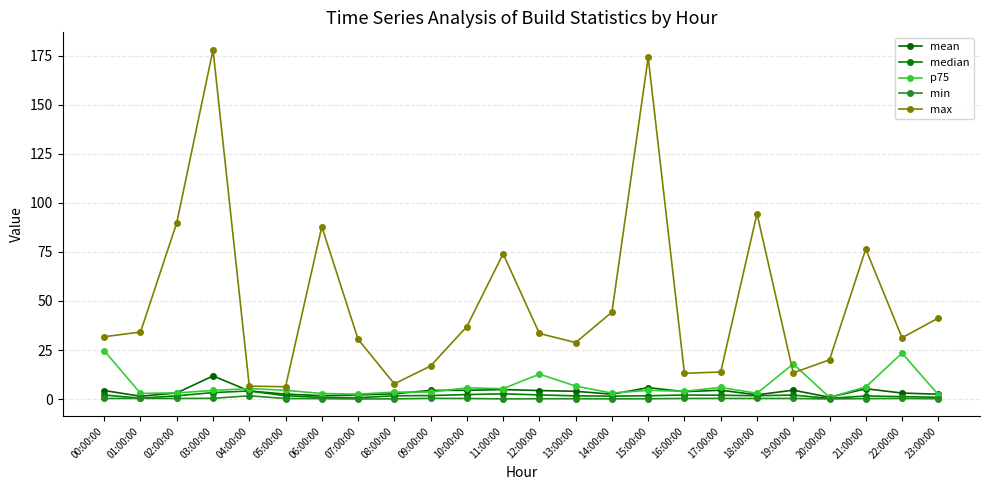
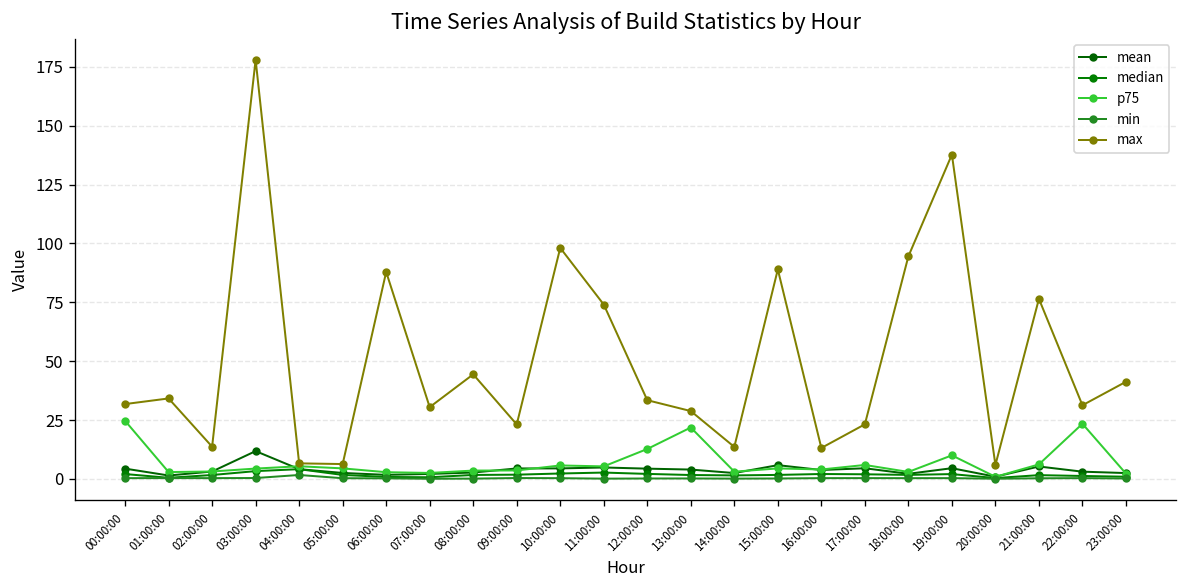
max, 02:00:00: 90 -> 14
max, 08:00:00: 8 -> 44
max, 09:00:00: 17 -> 23
max, 10:00:00: 37 -> 98
p75, 13:00:00: 7 -> 22
max, 14:00:00: 44 -> 14
max, 15:00:00: 174 -> 89
max, 17:00:00: 14 -> 23
p75, 19:00:00: 18 -> 10
max, 19:00:00: 13 -> 138
max, 20:00:00: 20 -> 6
